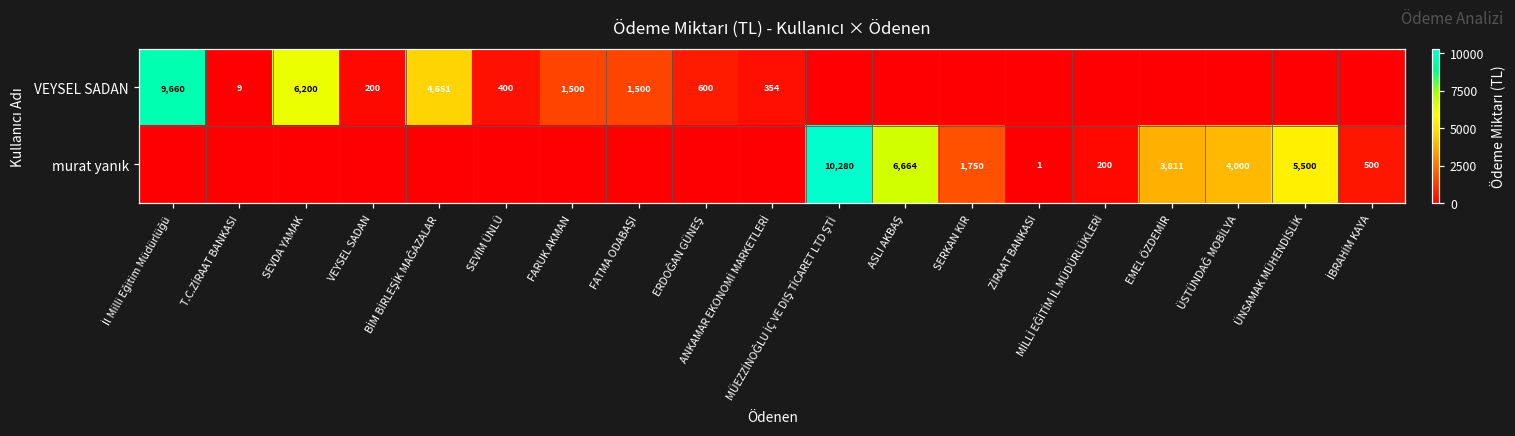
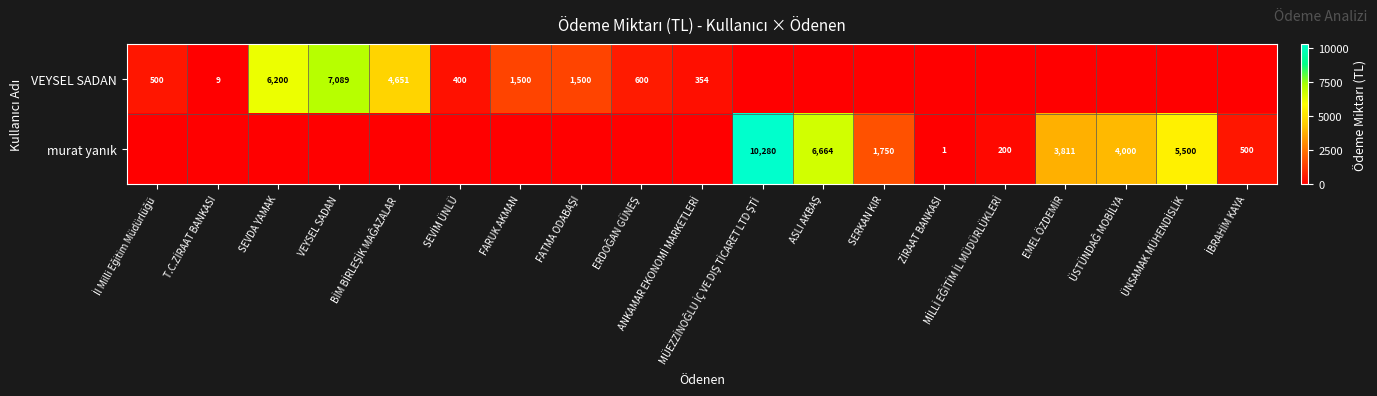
VEYSEL SADAN, İl Milli Eğitim Müdürlüğü: 9,660 -> 500
VEYSEL SADAN, VEYSEL SADAN: 200 -> 7,089
